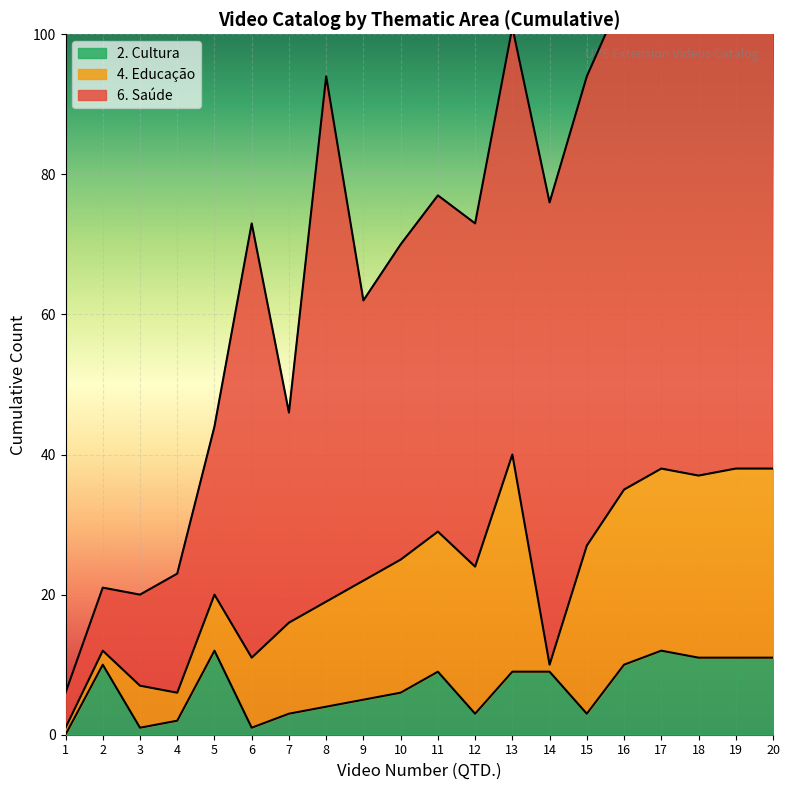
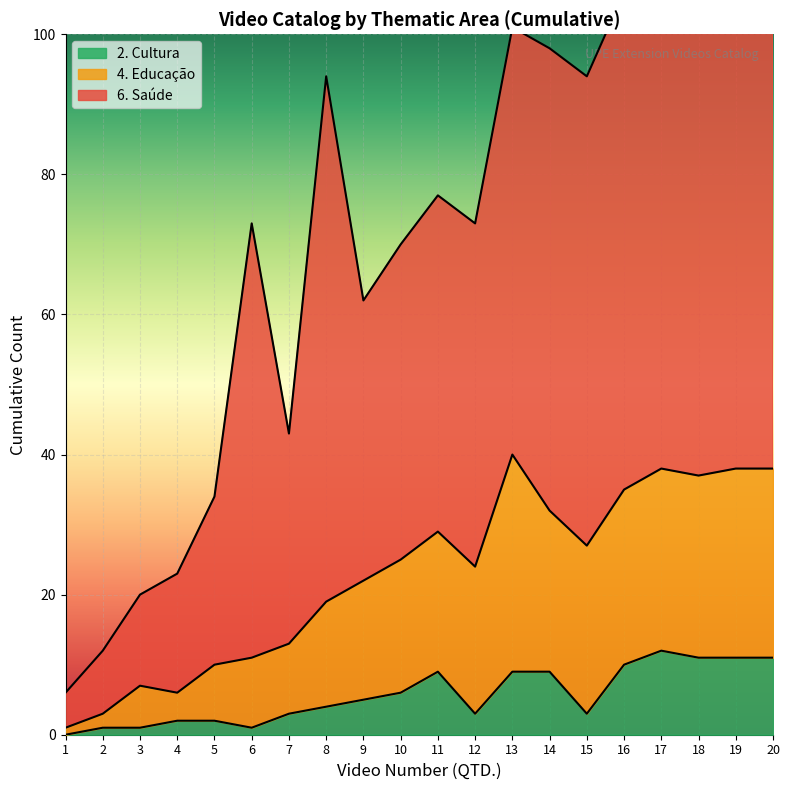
2. Cultura, 2: 10 -> 1
2. Cultura, 5: 12 -> 2
4. Educação, 7: 13 -> 10
4. Educação, 14: 1 -> 23
